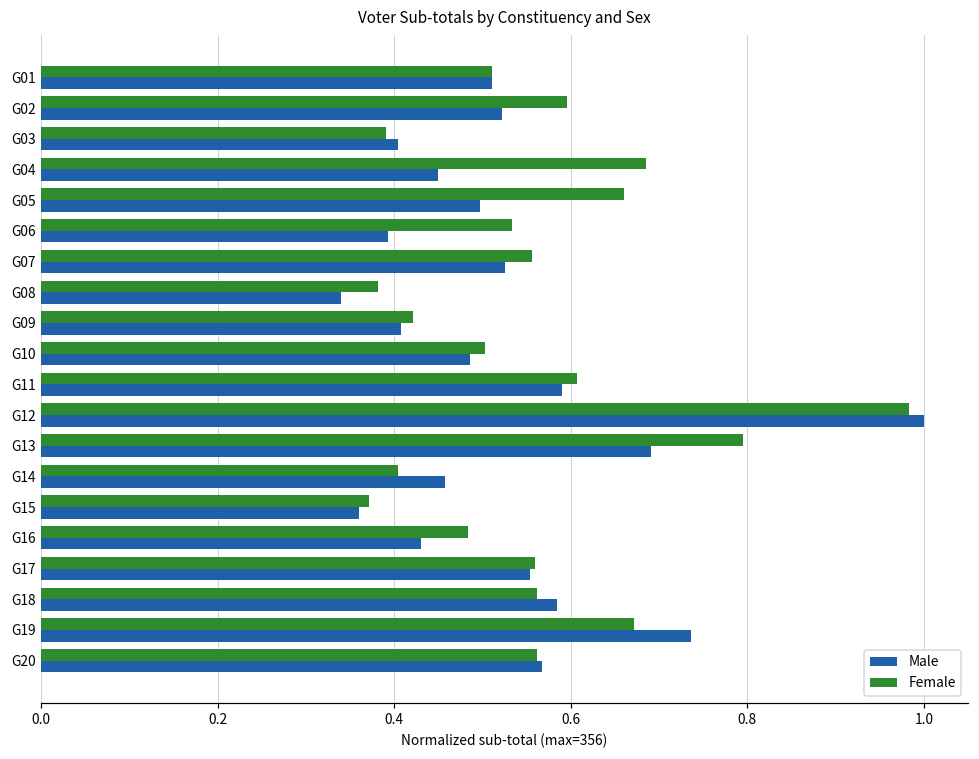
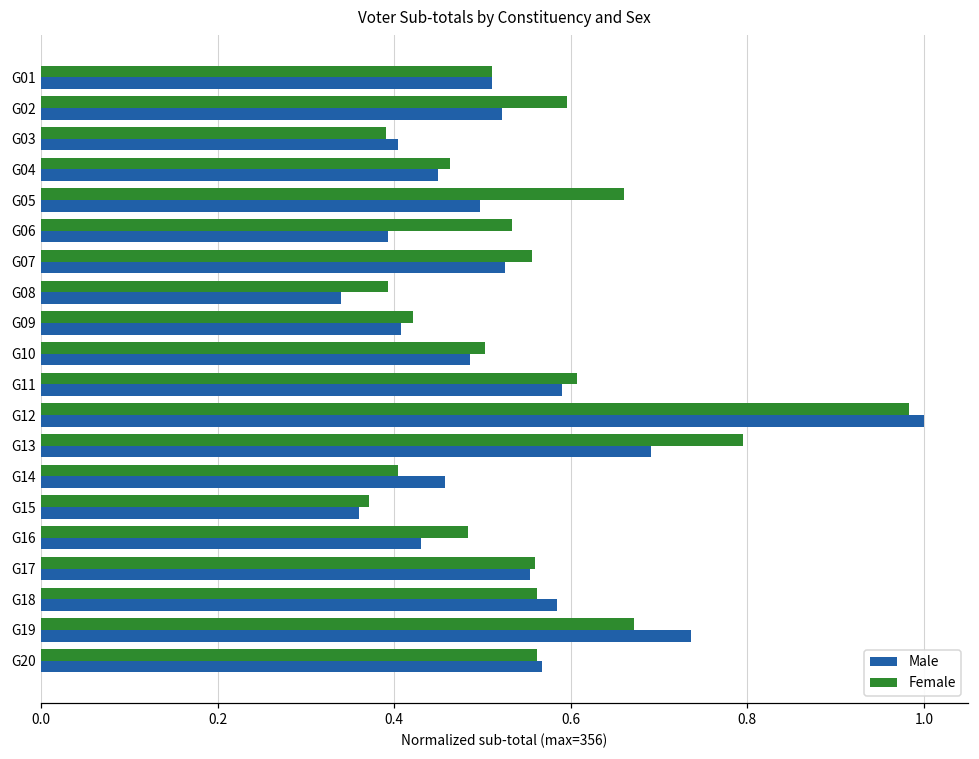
Female, G04: 0.69 -> 0.46
Female, G08: 0.38 -> 0.39
